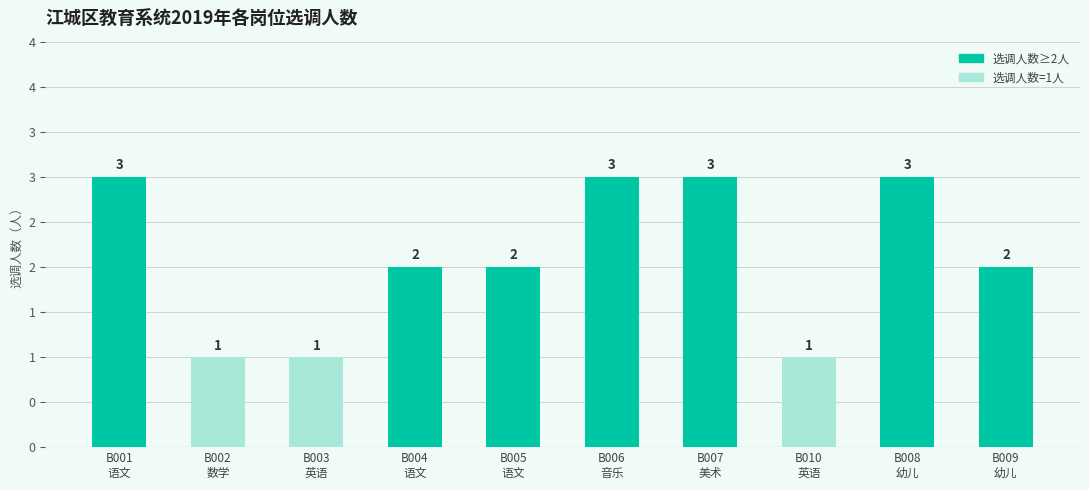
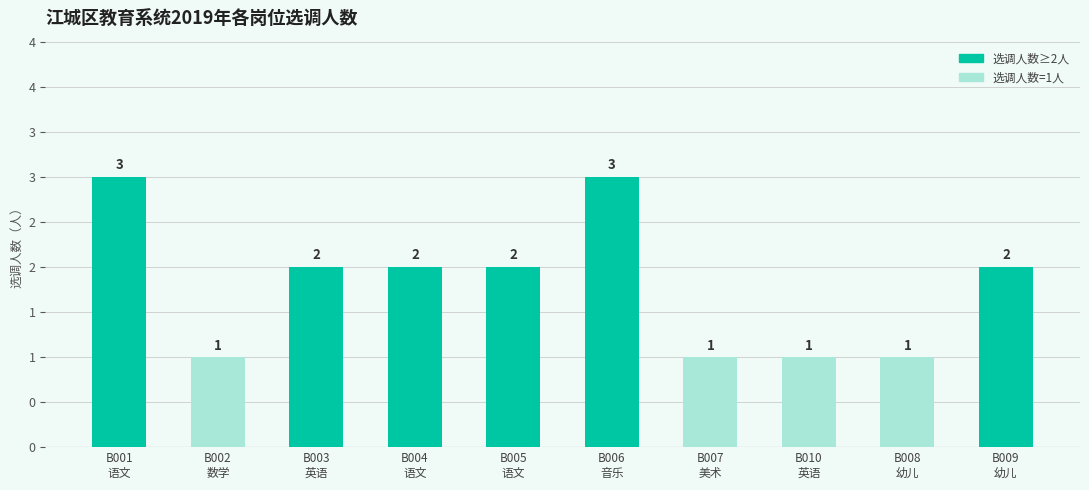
B003 英语: 1 -> 2
B007 美术: 3 -> 1
B008 幼儿: 3 -> 1
